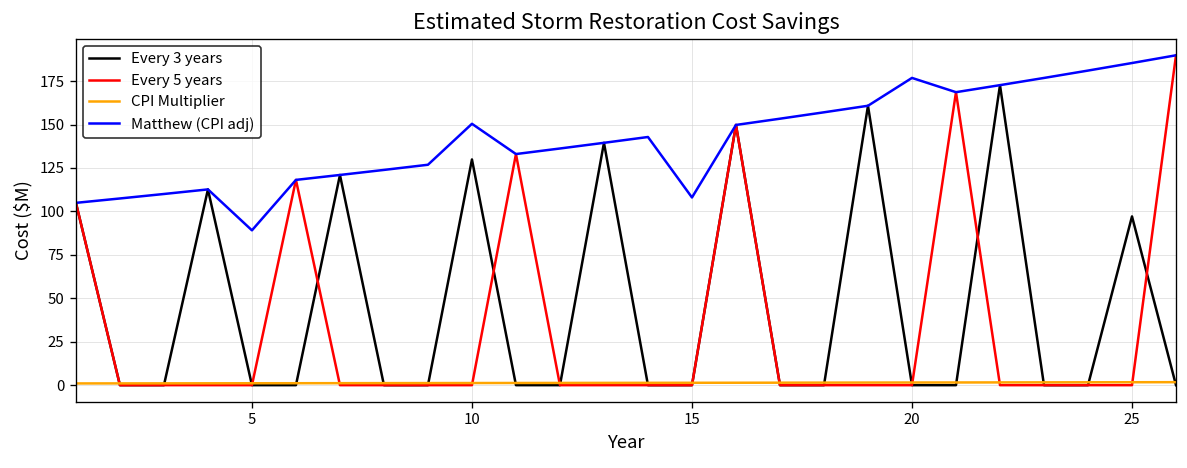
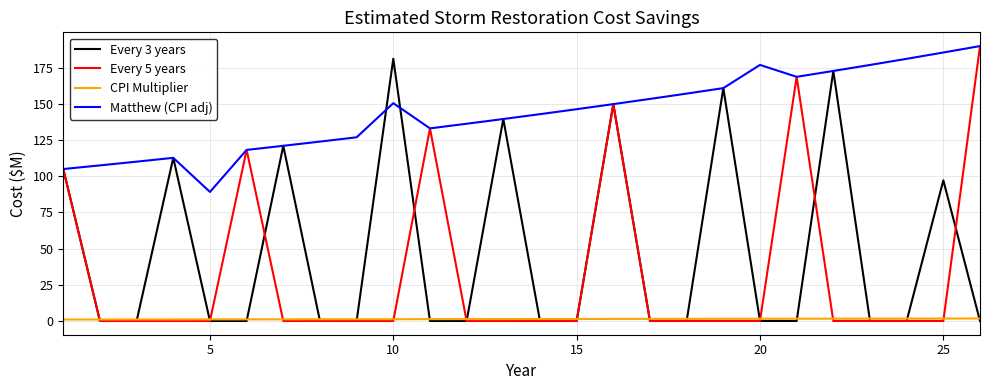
Every 3 years, 10: 130 -> 181
Matthew (CPI adj), 15: 108 -> 146
